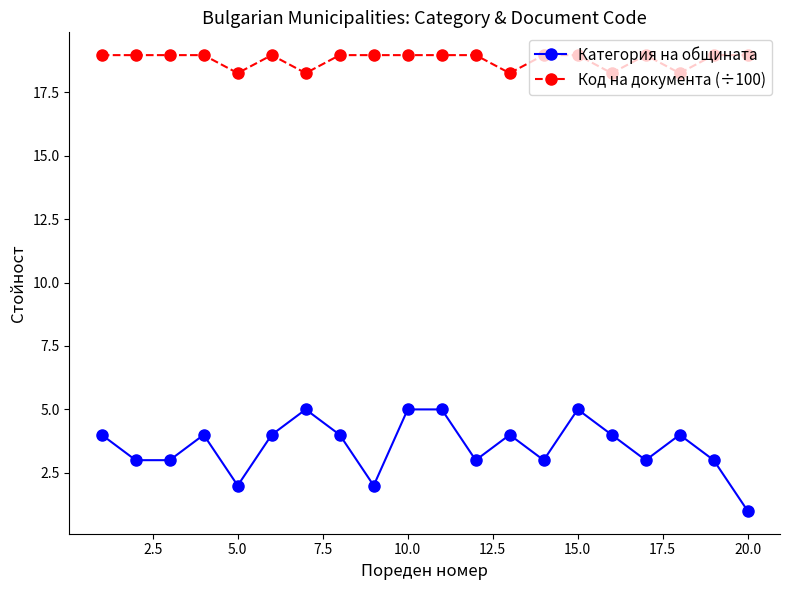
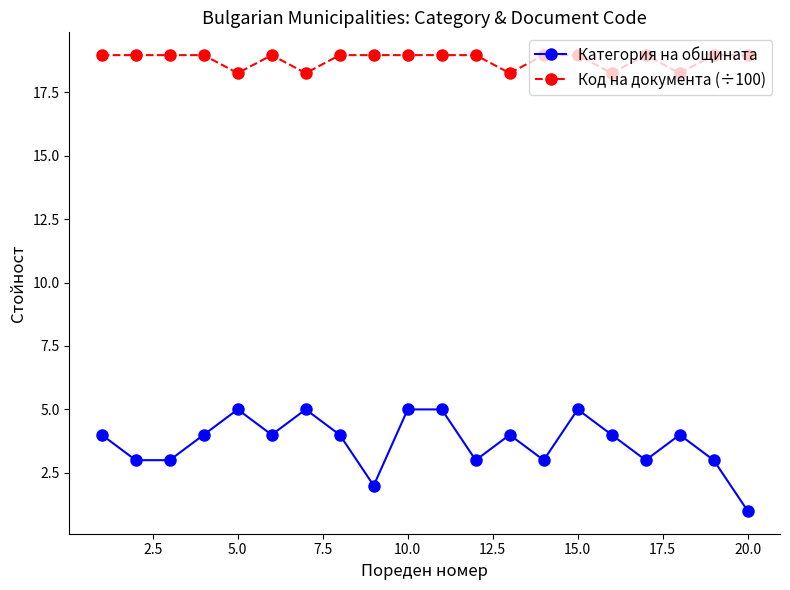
Категория на общината, 5.0: 2 -> 5
